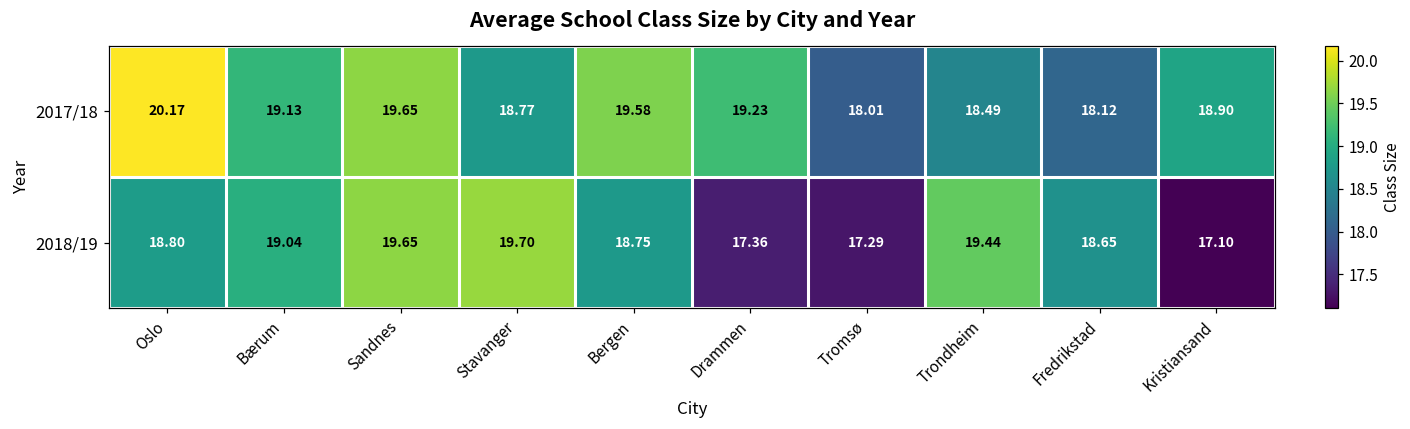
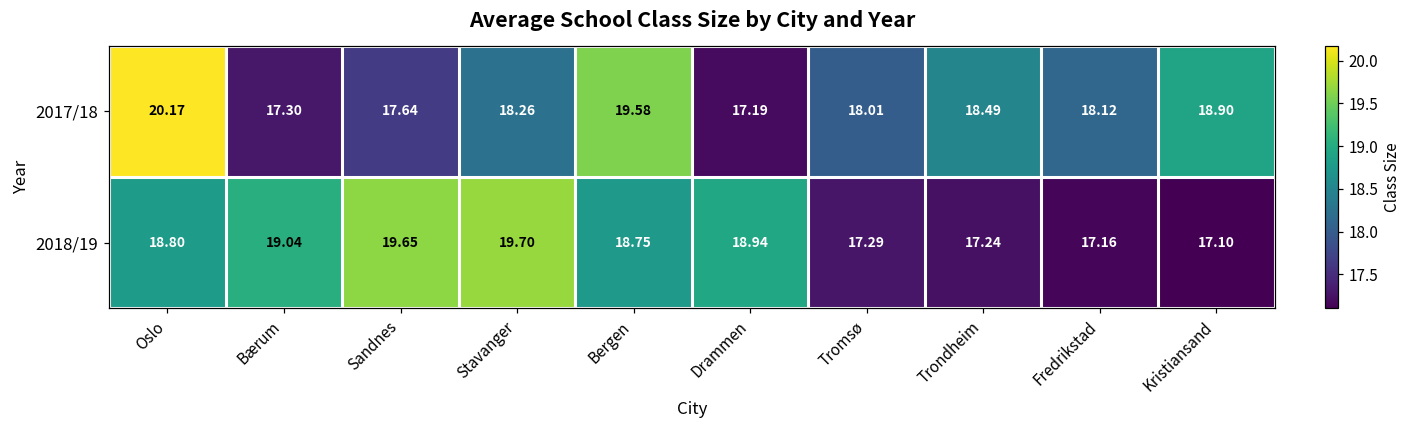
2017/18, Bærum: 19.13 -> 17.30
2017/18, Sandnes: 19.65 -> 17.64
2017/18, Stavanger: 18.77 -> 18.26
2017/18, Drammen: 19.23 -> 17.19
2018/19, Drammen: 17.36 -> 18.94
2018/19, Trondheim: 19.44 -> 17.24
2018/19, Fredrikstad: 18.65 -> 17.16
